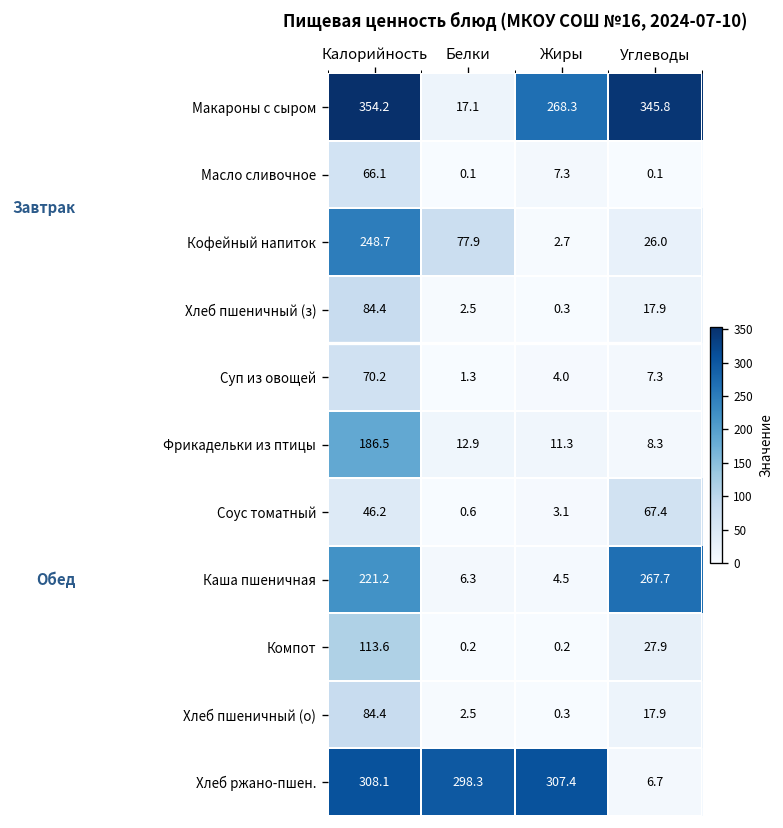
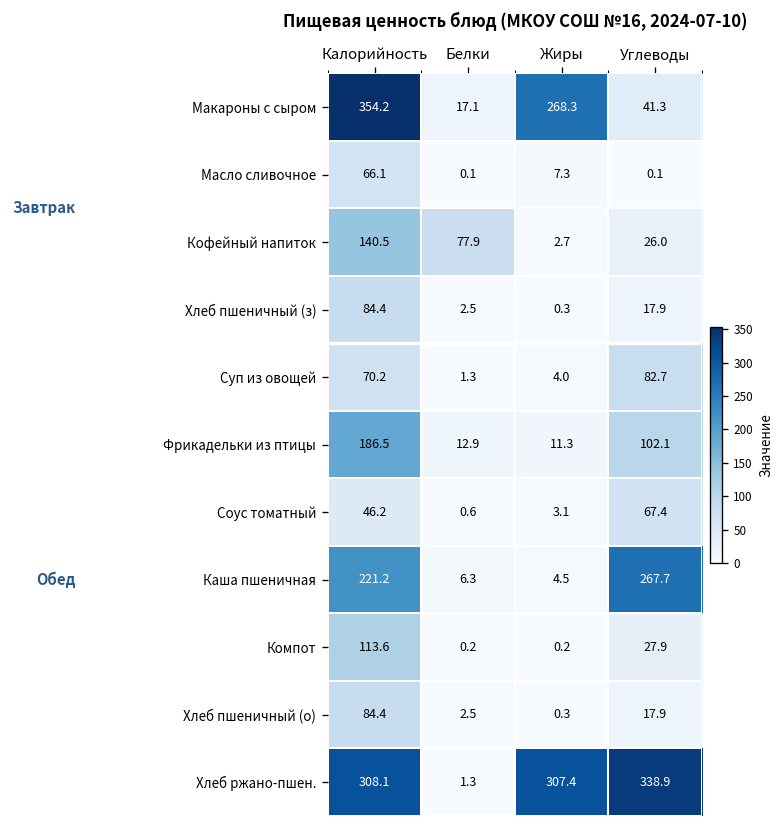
Макароны с сыром, Углеводы: 345.8 -> 41.3
Кофейный напиток, Калорийность: 248.7 -> 140.5
Суп из овощей, Углеводы: 7.3 -> 82.7
Фрикадельки из птицы, Углеводы: 8.3 -> 102.1
Хлеб ржано-пшен., Белки: 298.3 -> 1.3
Хлеб ржано-пшен., Углеводы: 6.7 -> 338.9
